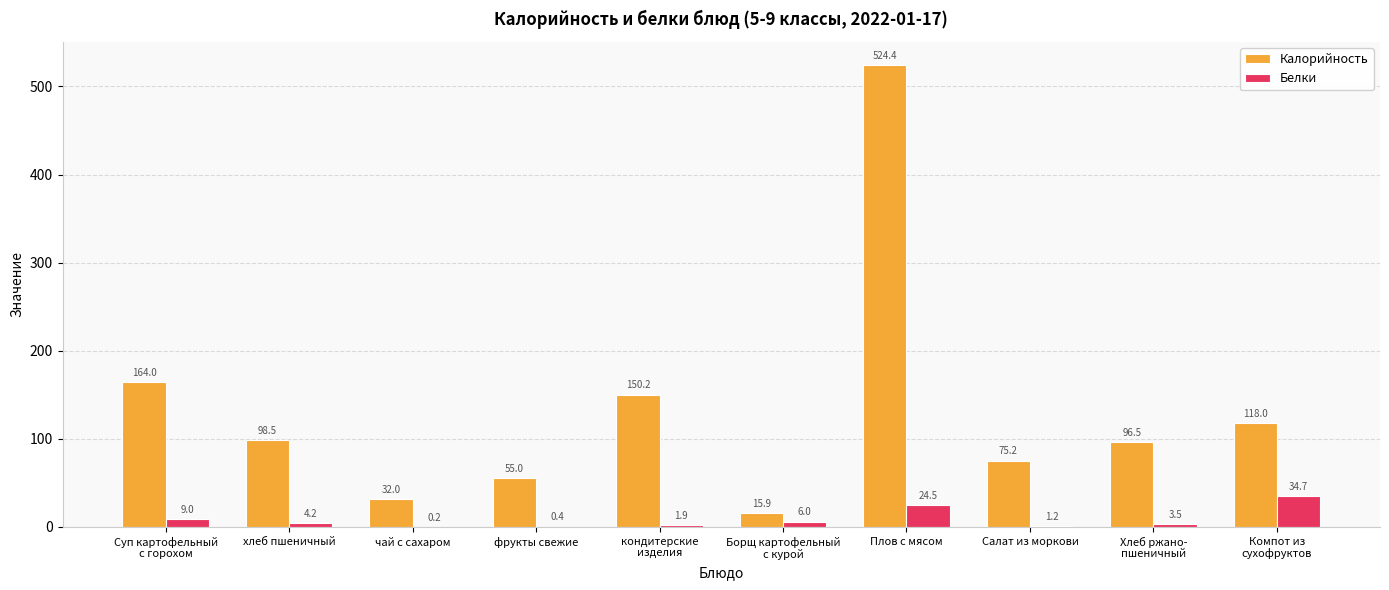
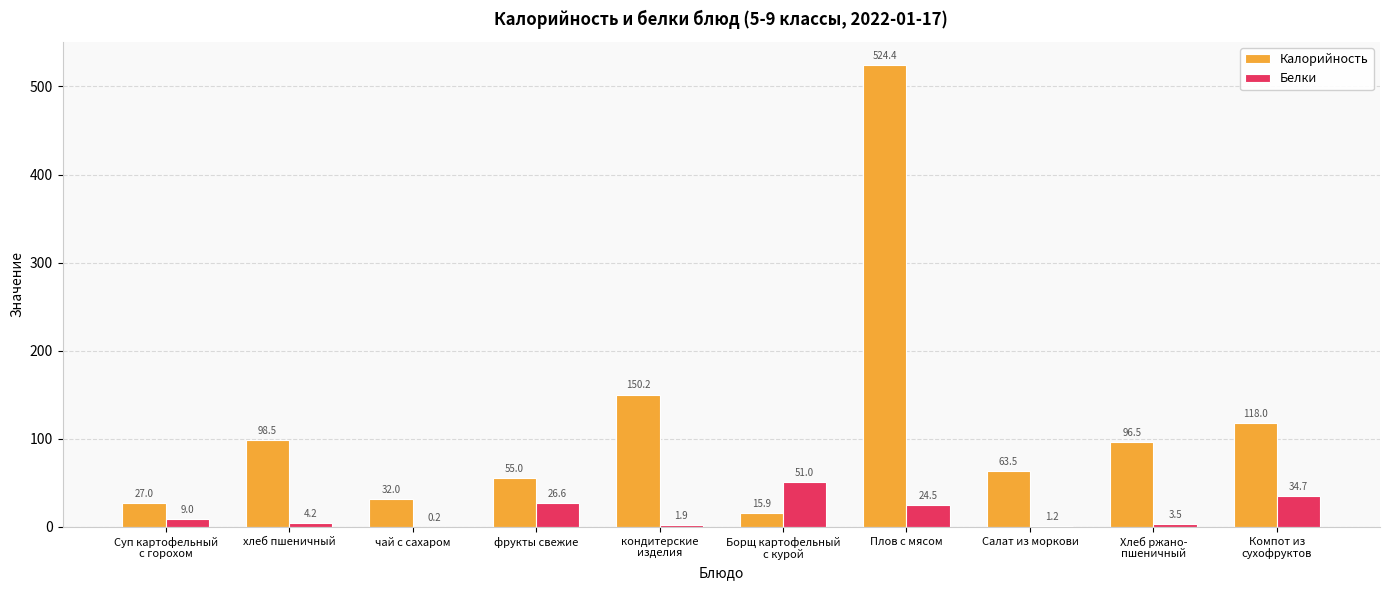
Калорийность, Суп картофельный с горохом: 164.0 -> 27.0
Белки, фрукты свежие: 0.4 -> 26.6
Белки, Борщ картофельный с курой: 6.0 -> 51.0
Калорийность, Салат из моркови: 75.2 -> 63.5
